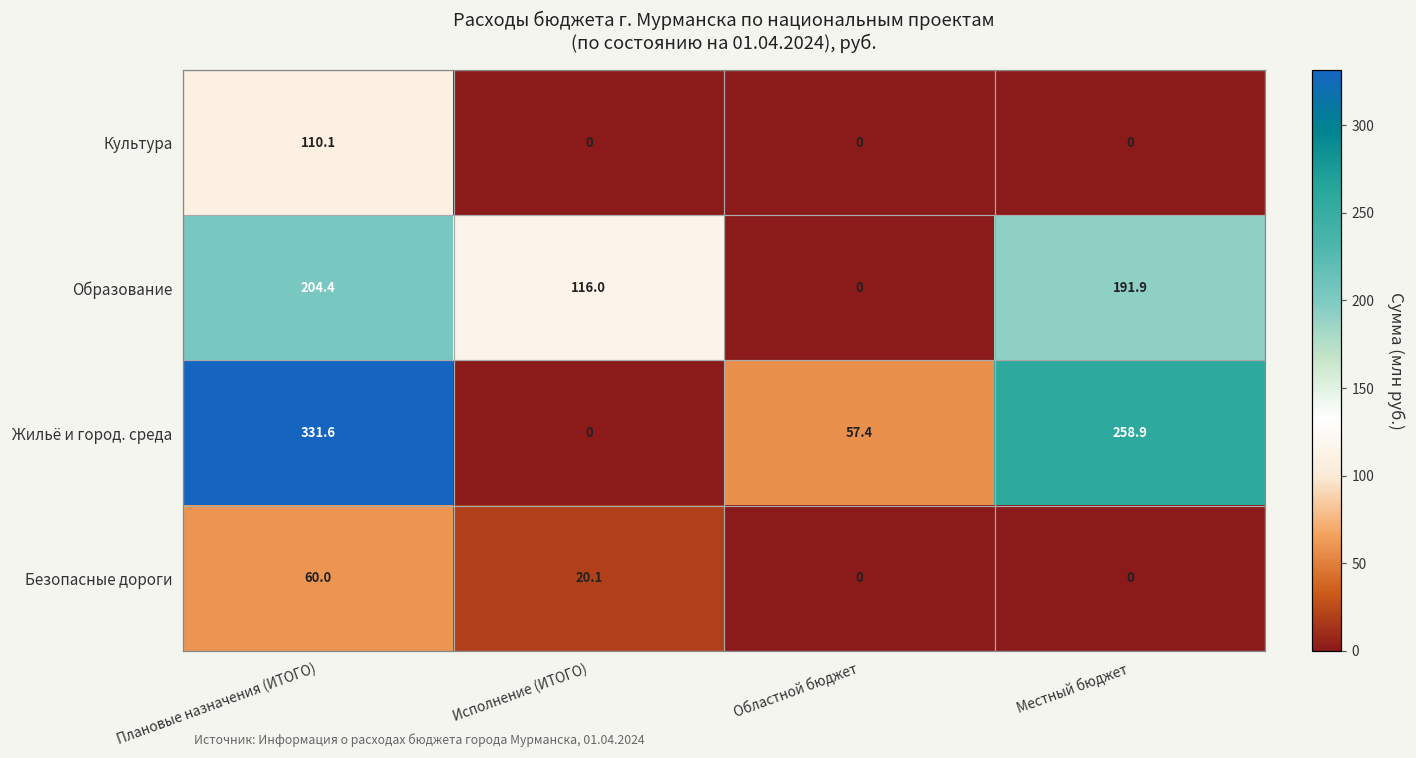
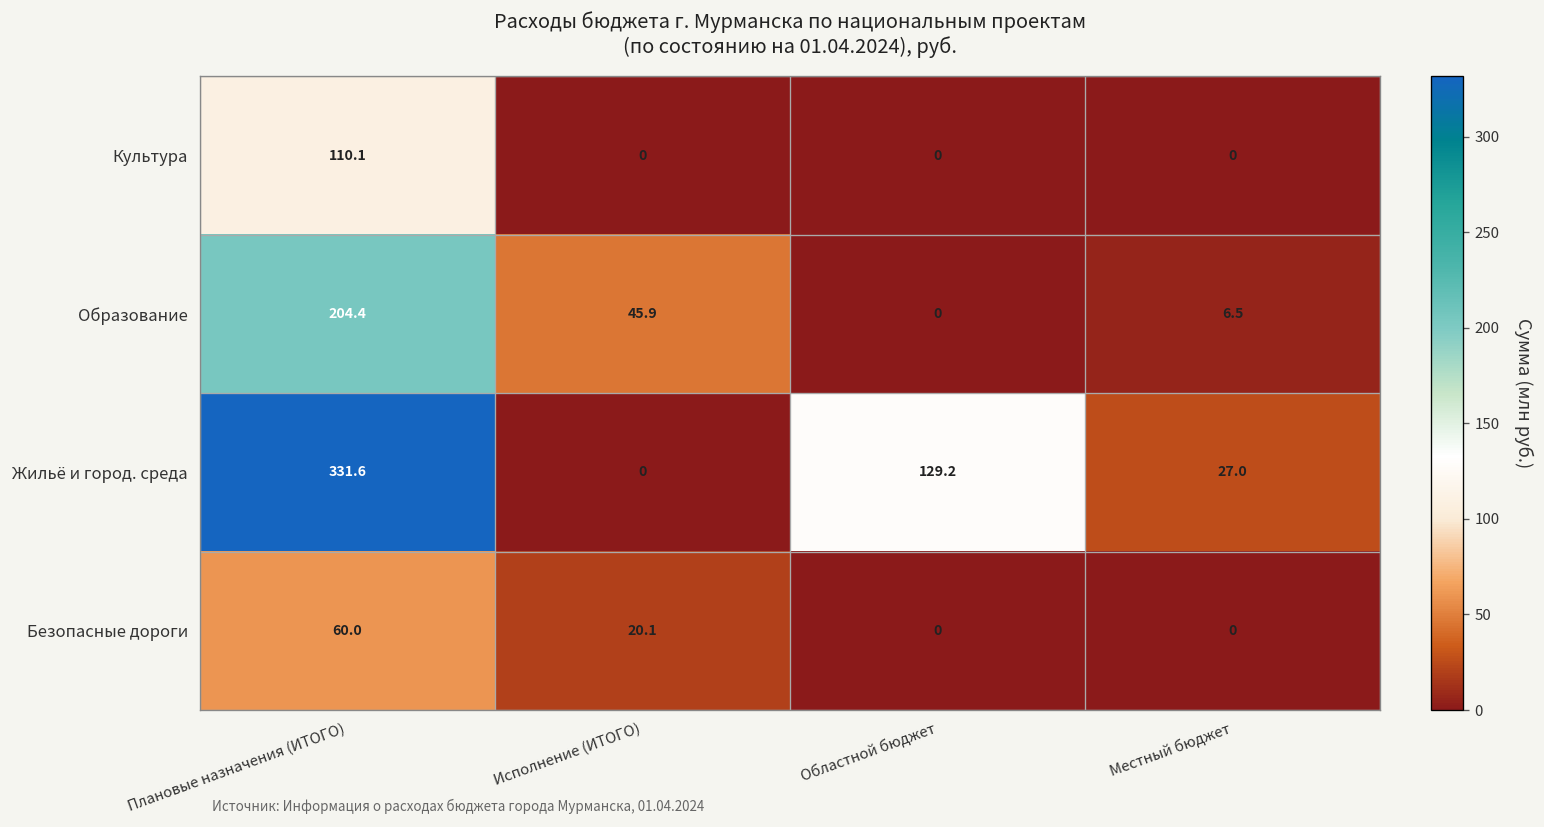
Образование, Исполнение (ИТОГО): 116.0 -> 45.9
Образование, Местный бюджет: 191.9 -> 6.5
Жильё и город. среда, Областной бюджет: 57.4 -> 129.2
Жильё и город. среда, Местный бюджет: 258.9 -> 27.0
